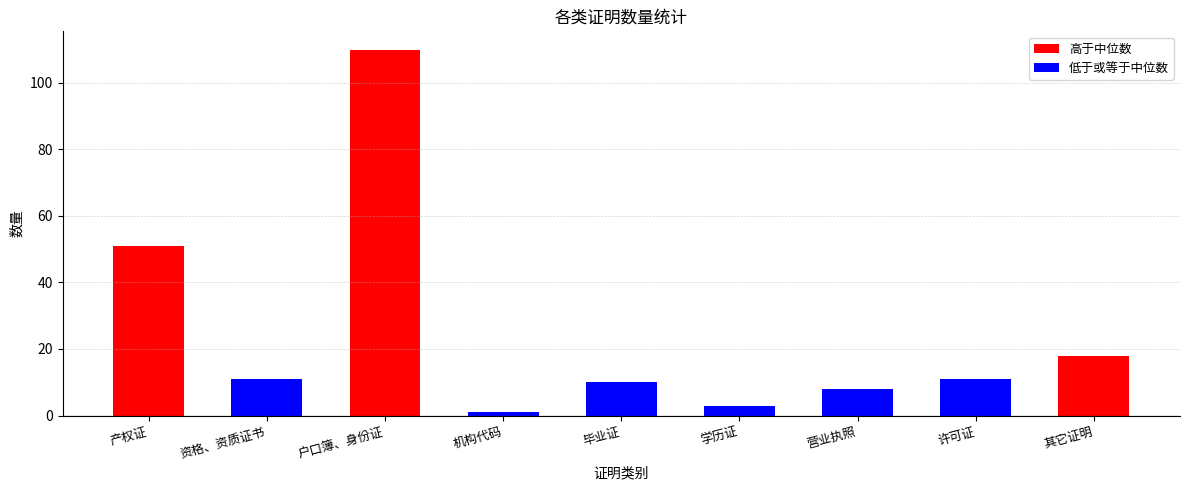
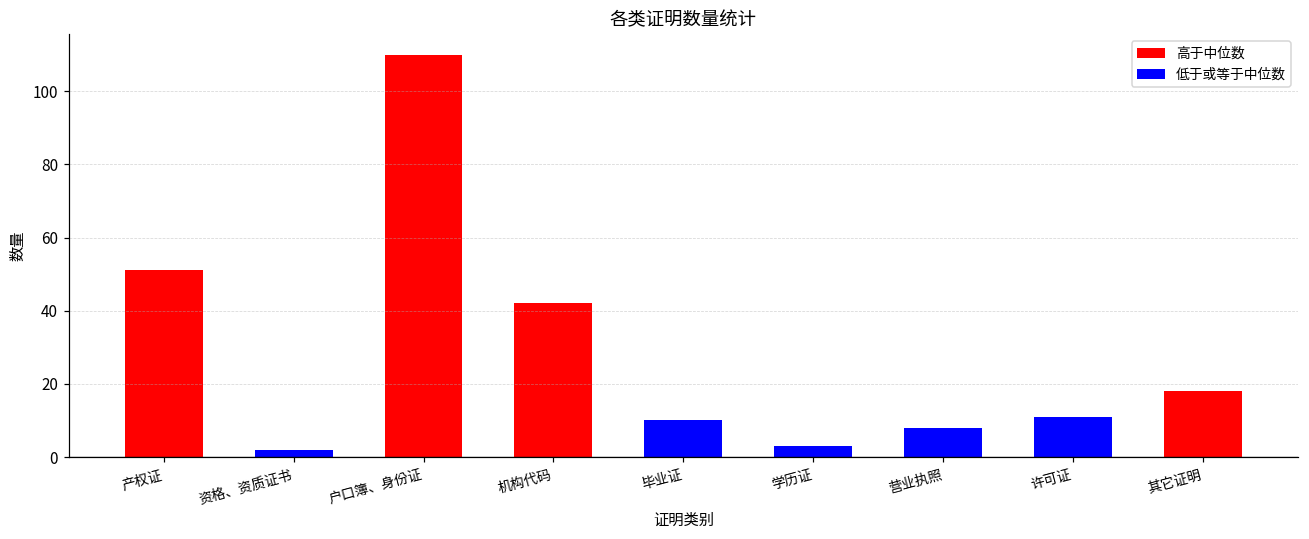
资格、资质证书: 11 -> 2
机构代码: 1 -> 42
